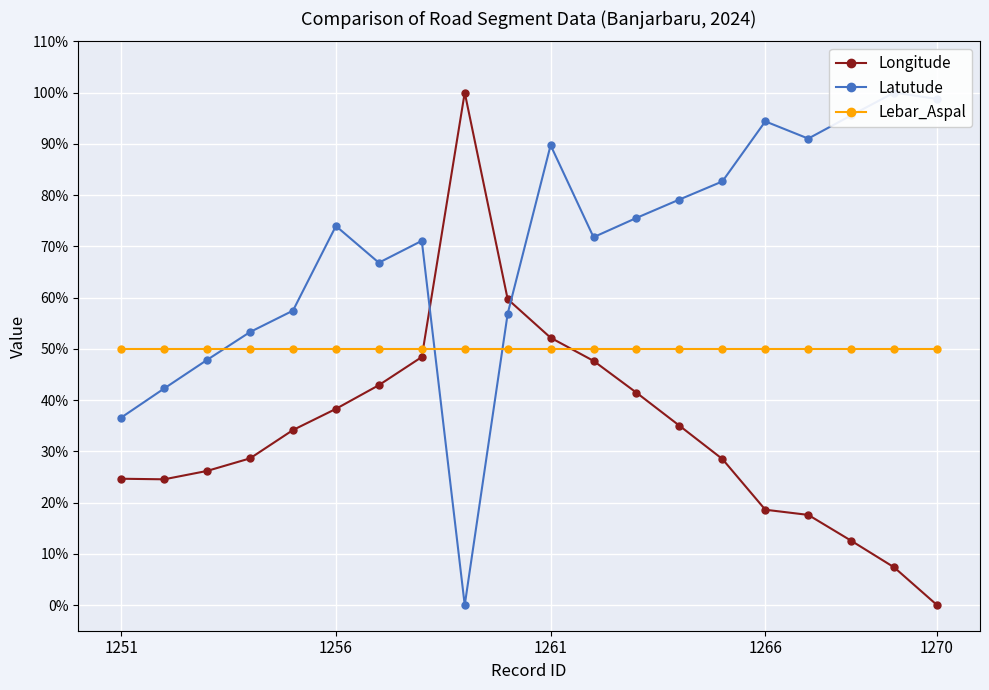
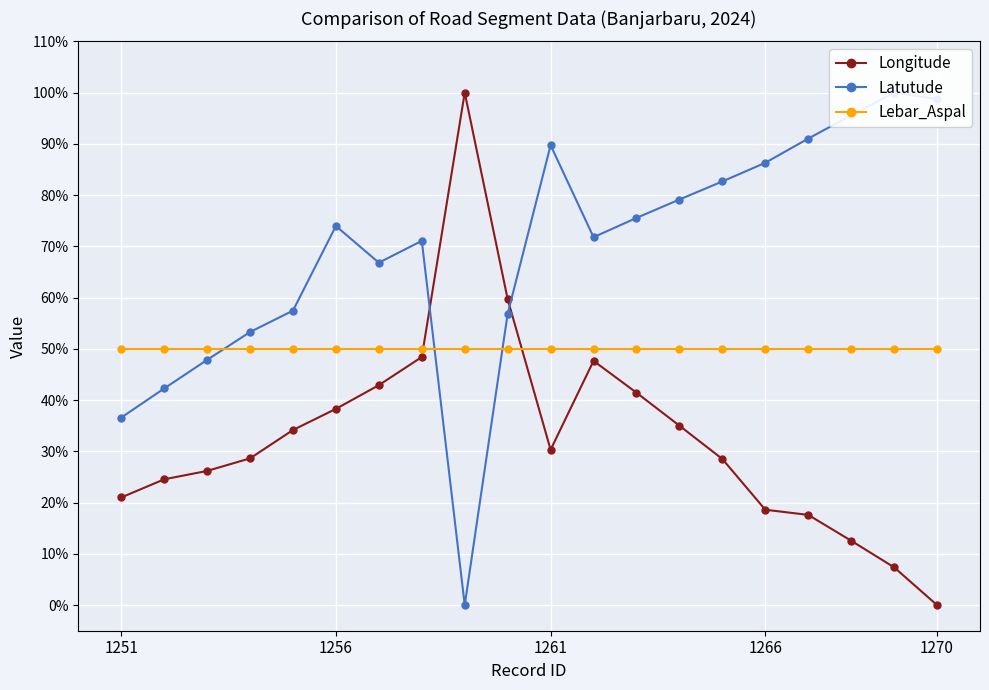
Longitude, 1251: 25% -> 21%
Longitude, 1261: 52% -> 30%
Latutude, 1266: 94% -> 86%
